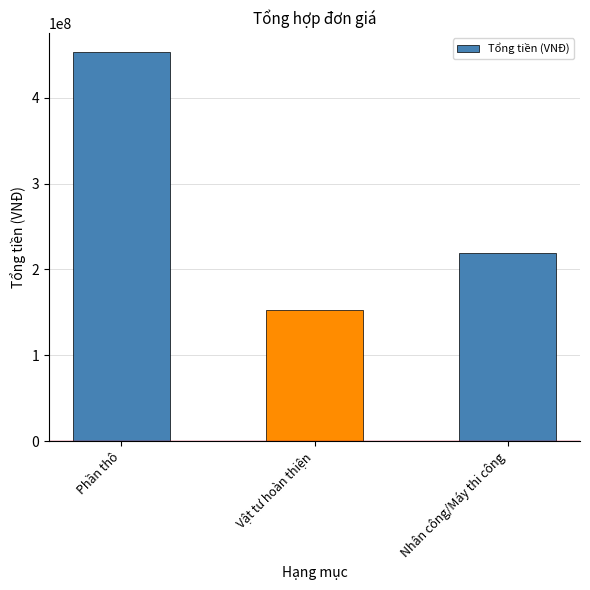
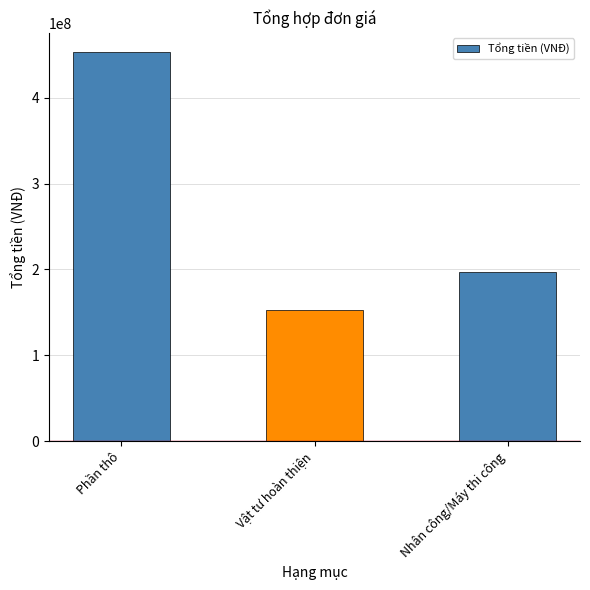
Nhân công/Máy thi công: 220000000 -> 200000000
